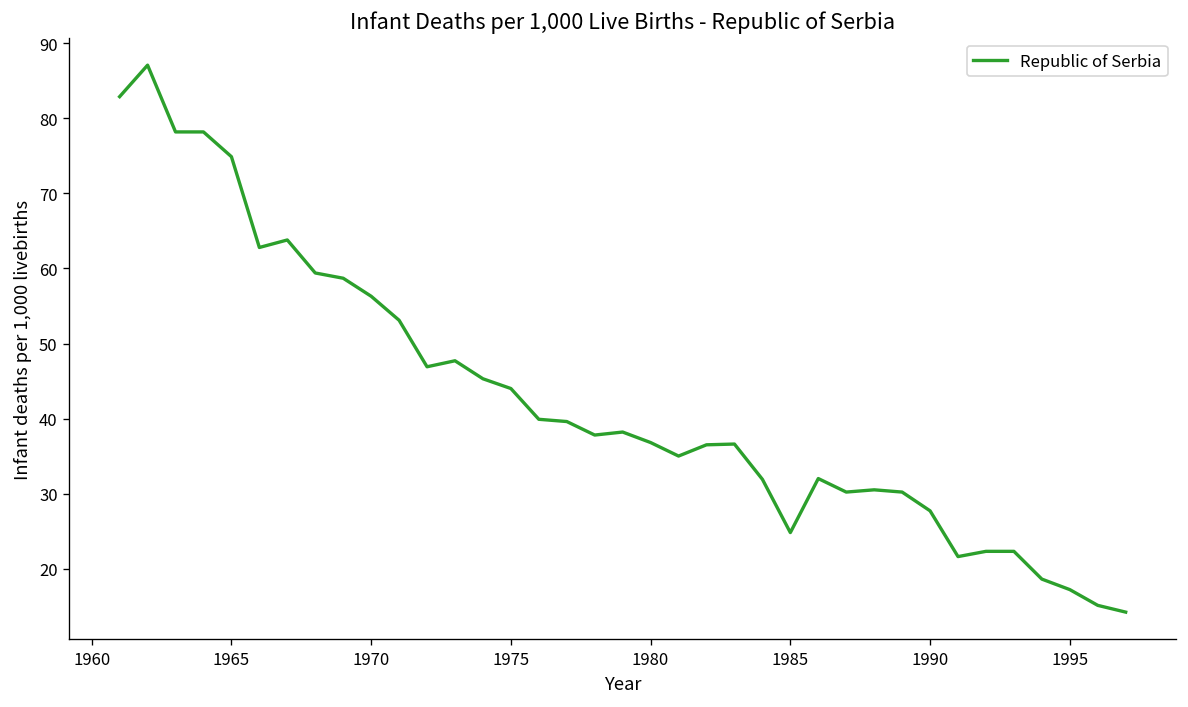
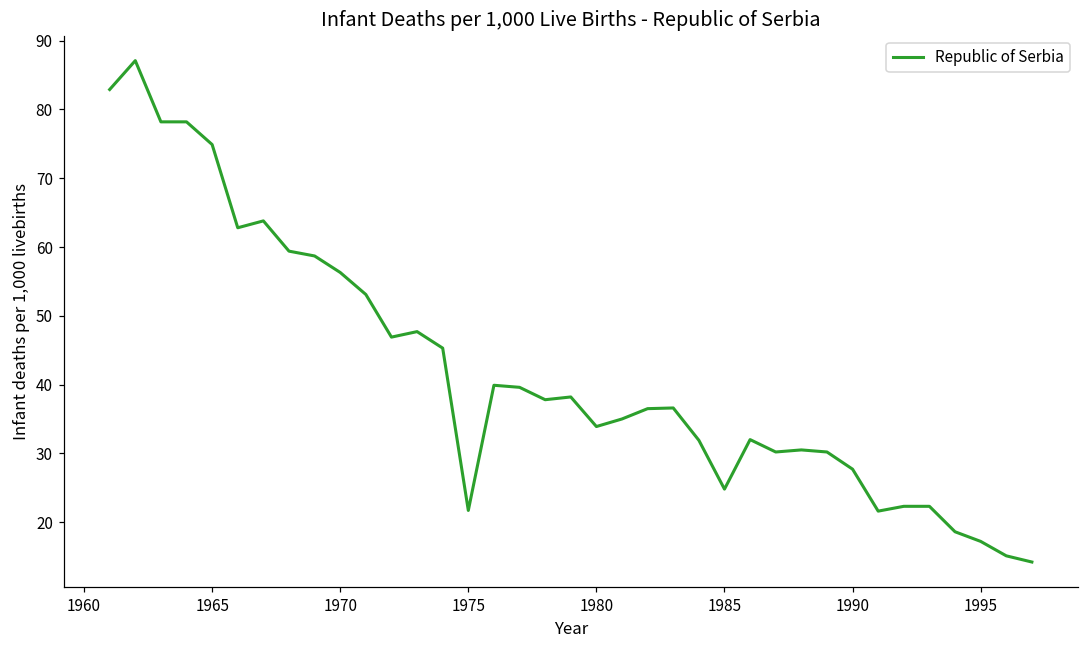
1975: 44 -> 22
1980: 37 -> 34
